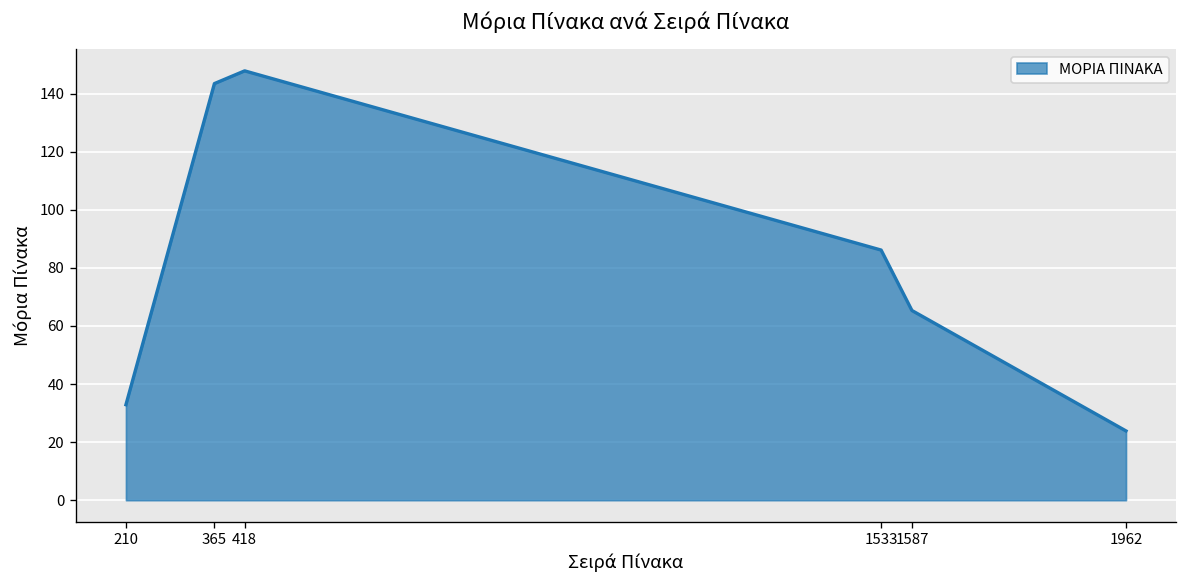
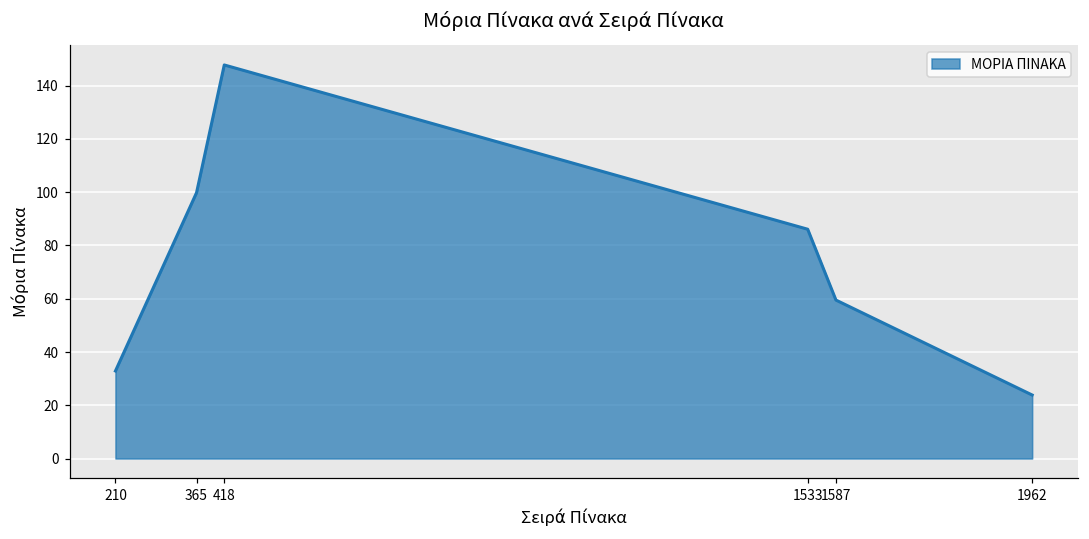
365: 143 -> 100
1587: 65 -> 60
